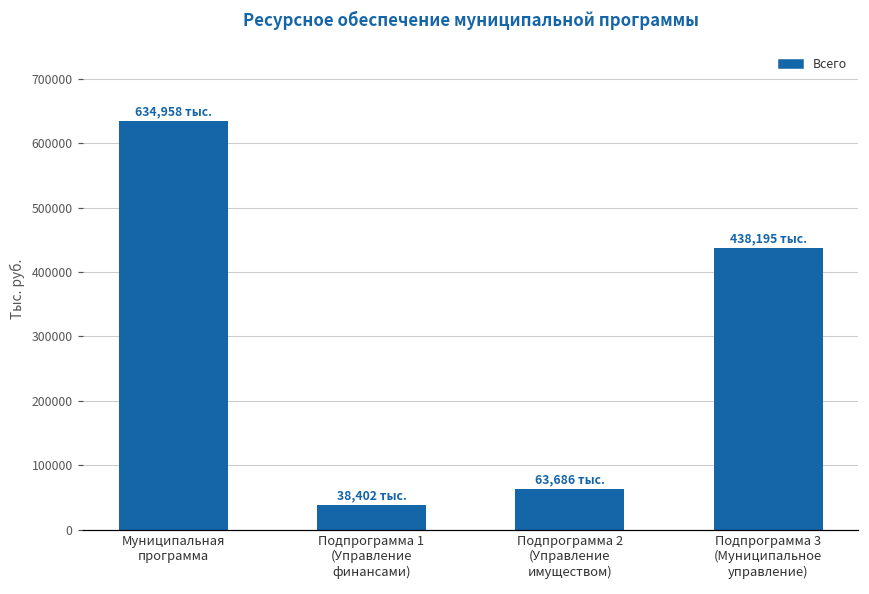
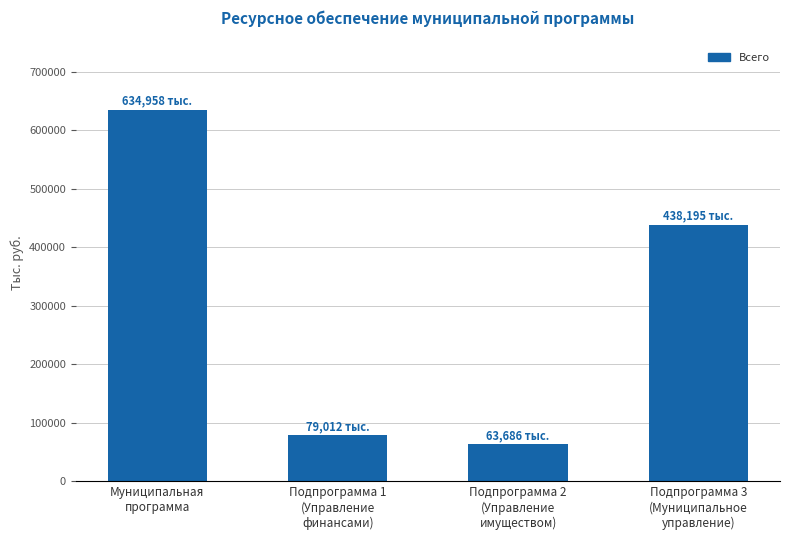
Подпрограмма 1 (Управление финансами): 38,402 -> 79,012
